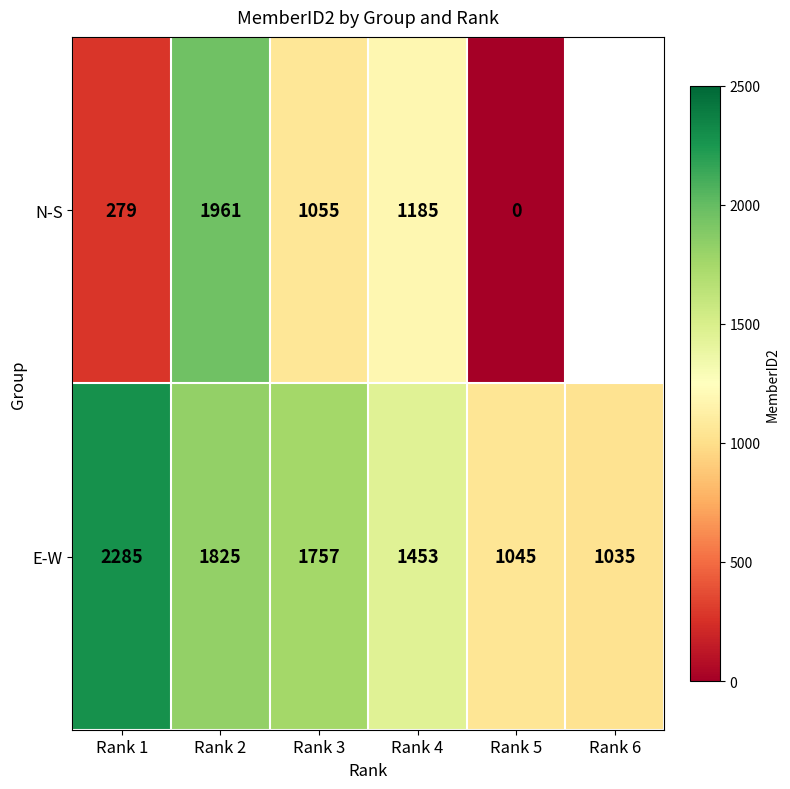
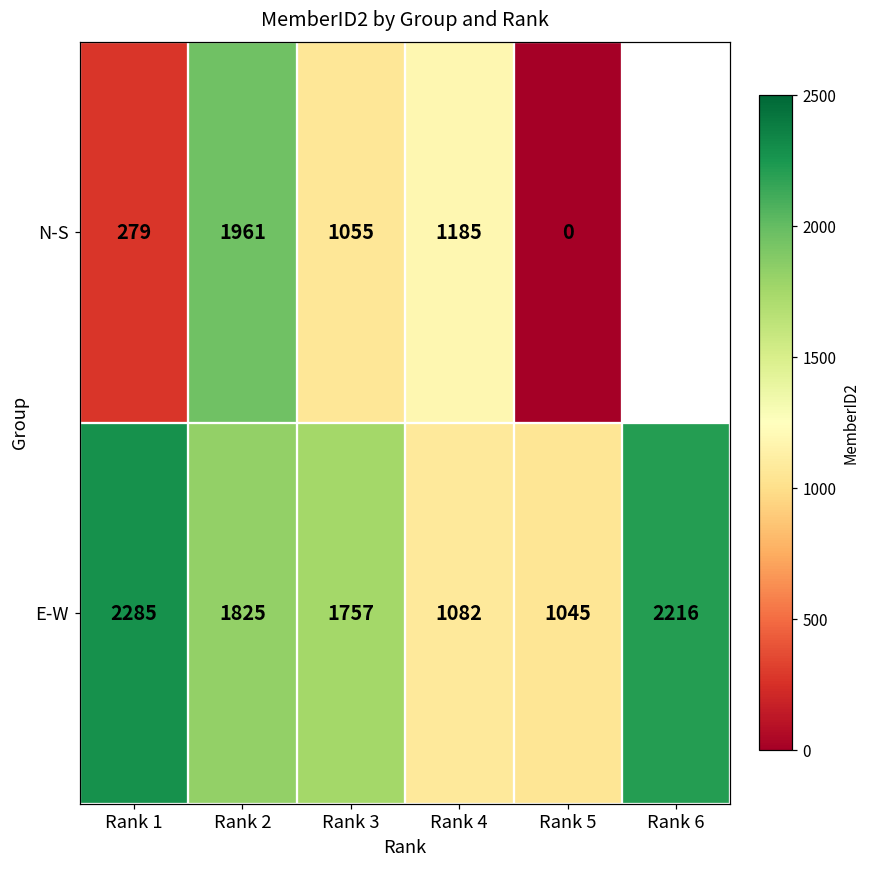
E-W, Rank 4: 1453 -> 1082
E-W, Rank 6: 1035 -> 2216
